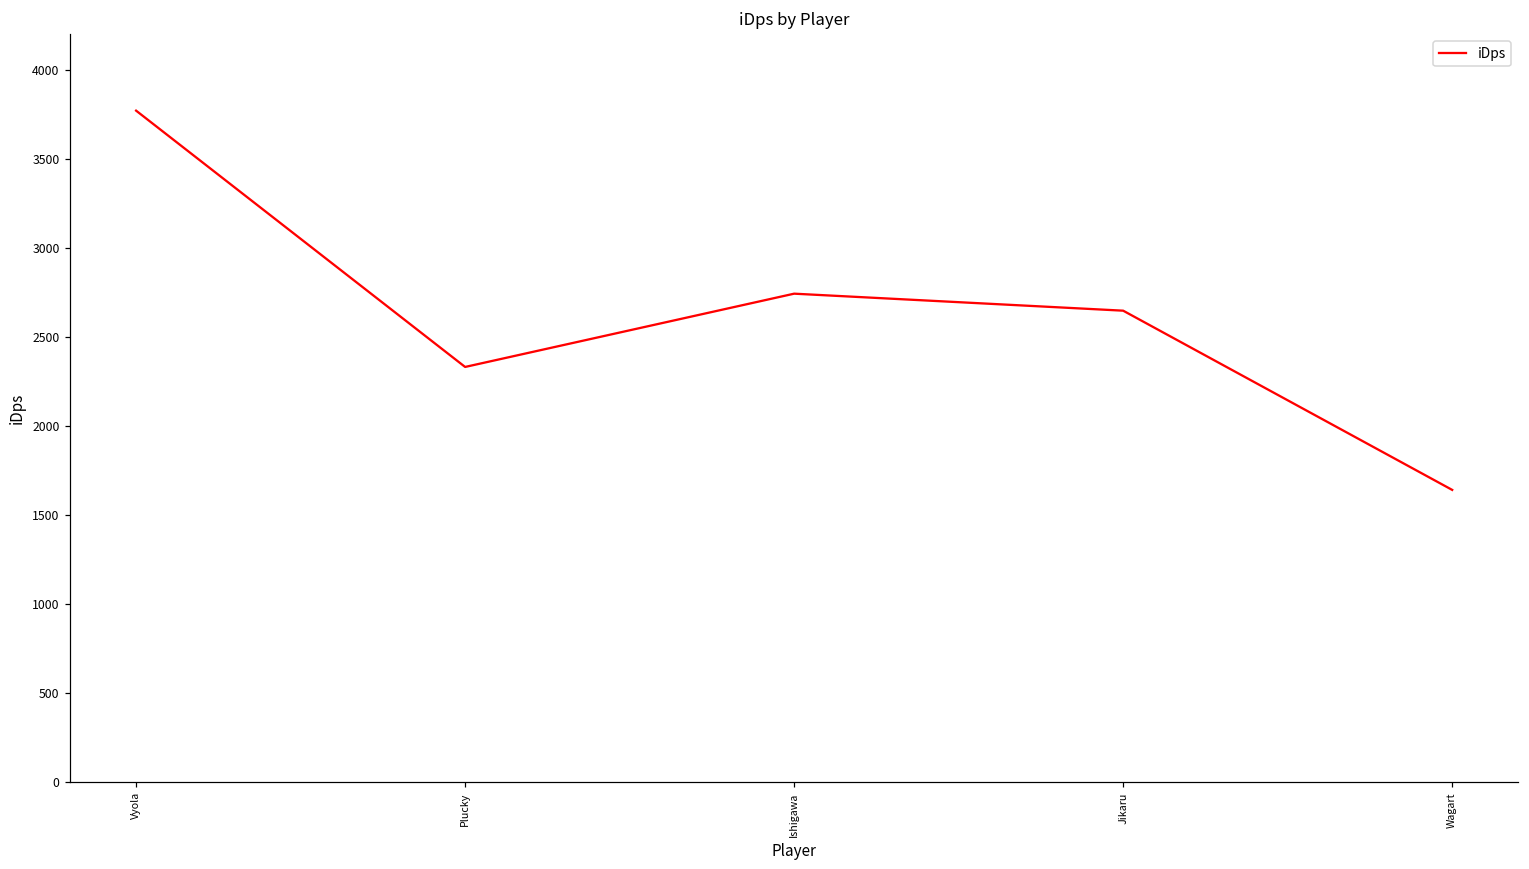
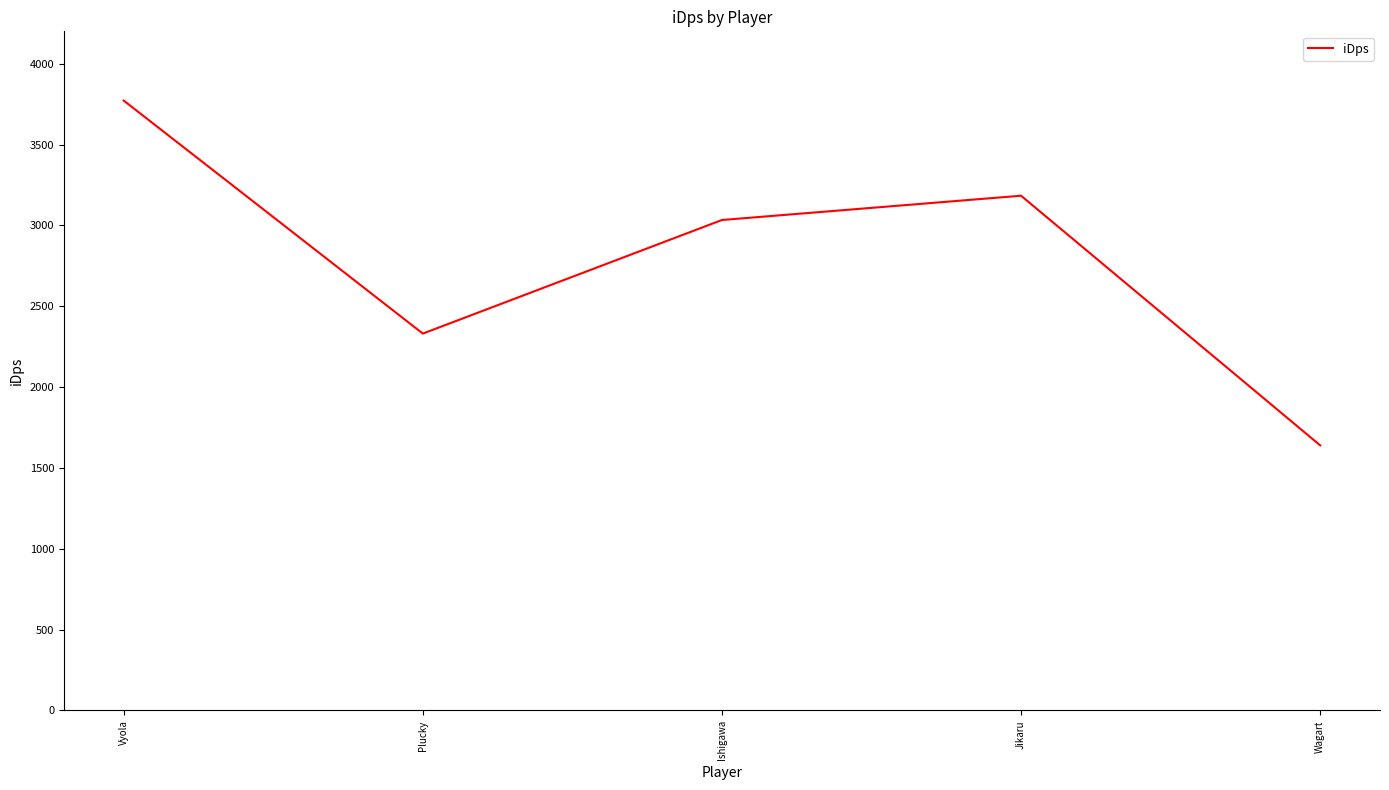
Ishigawa: 2740 -> 3030
Jikaru: 2650 -> 3180
